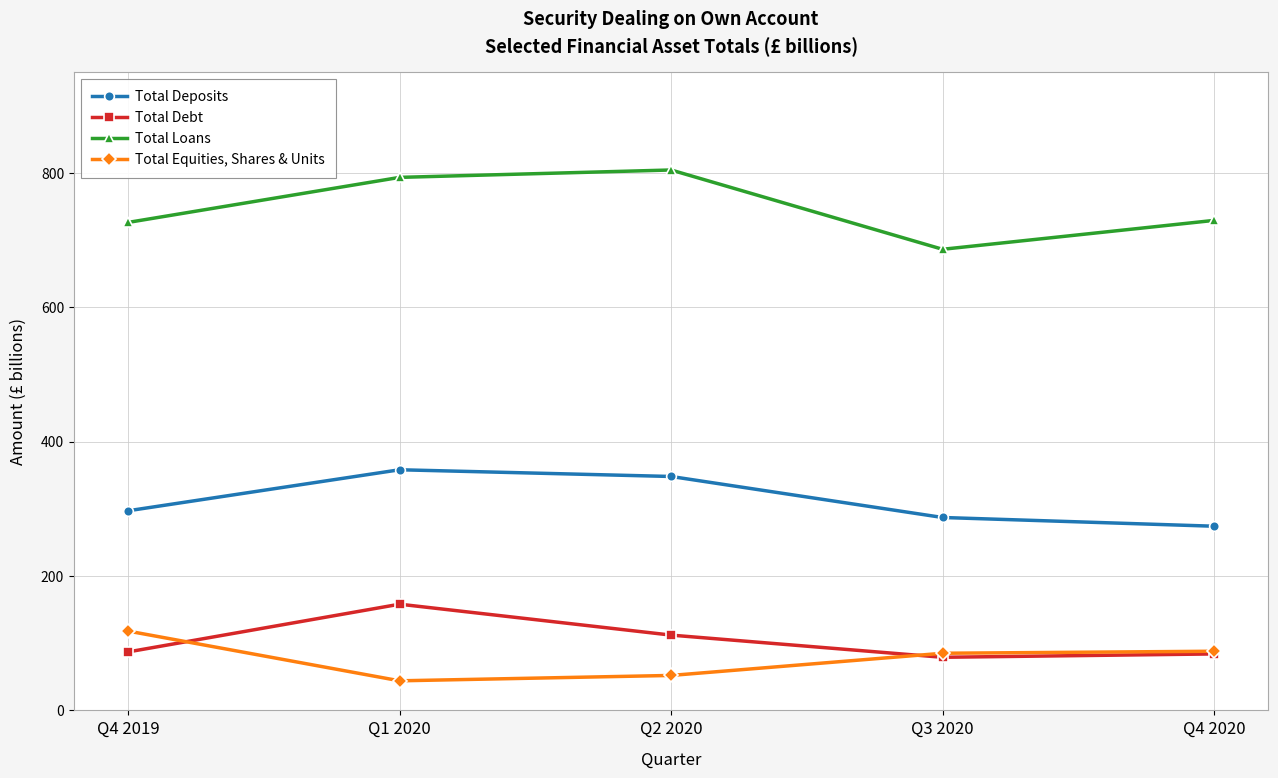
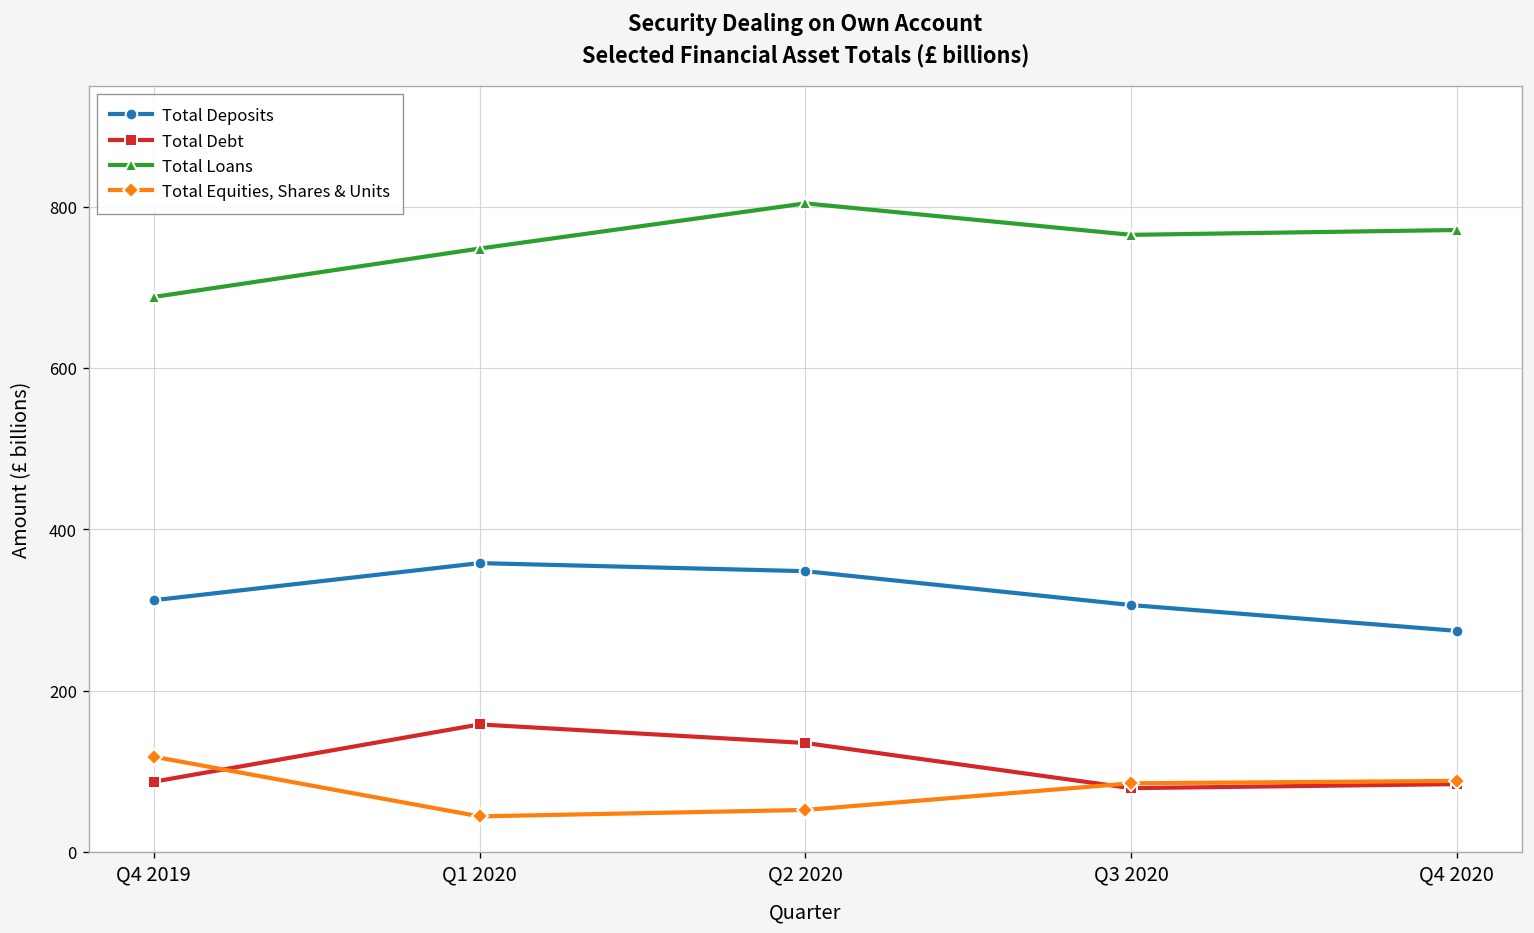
Total Deposits, Q4 2019: 300 -> 310
Total Loans, Q4 2019: 730 -> 690
Total Loans, Q1 2020: 790 -> 750
Total Debt, Q2 2020: 110 -> 140
Total Deposits, Q3 2020: 290 -> 310
Total Loans, Q3 2020: 690 -> 770
Total Loans, Q4 2020: 730 -> 770
